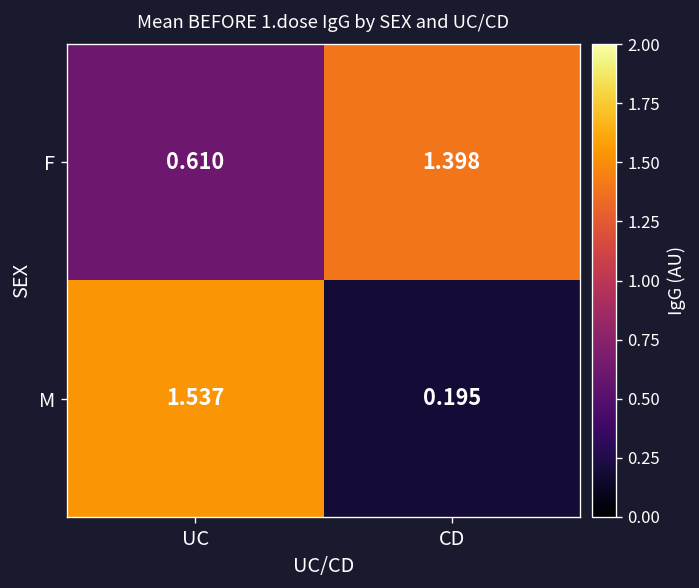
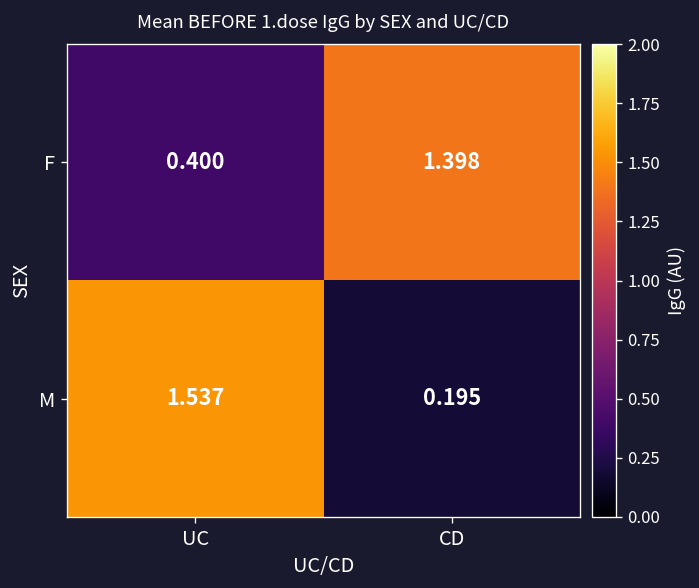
F, UC: 0.610 -> 0.400
